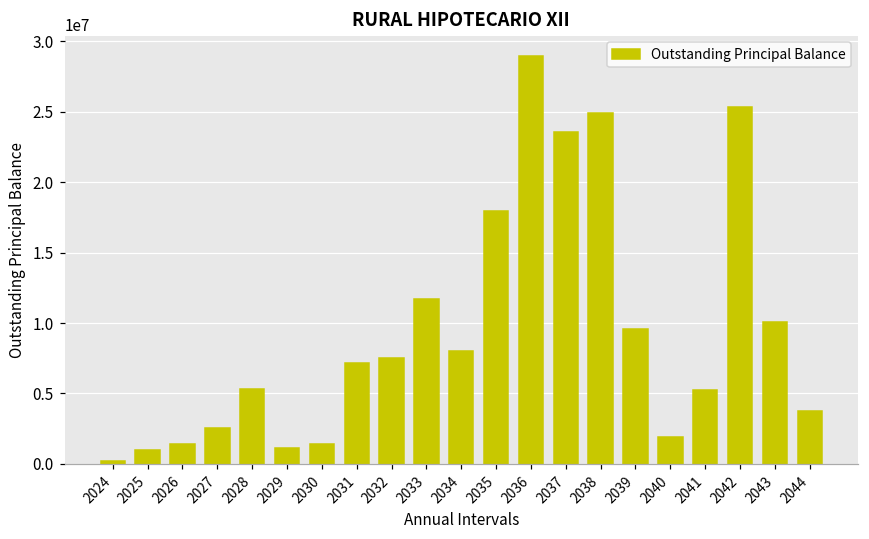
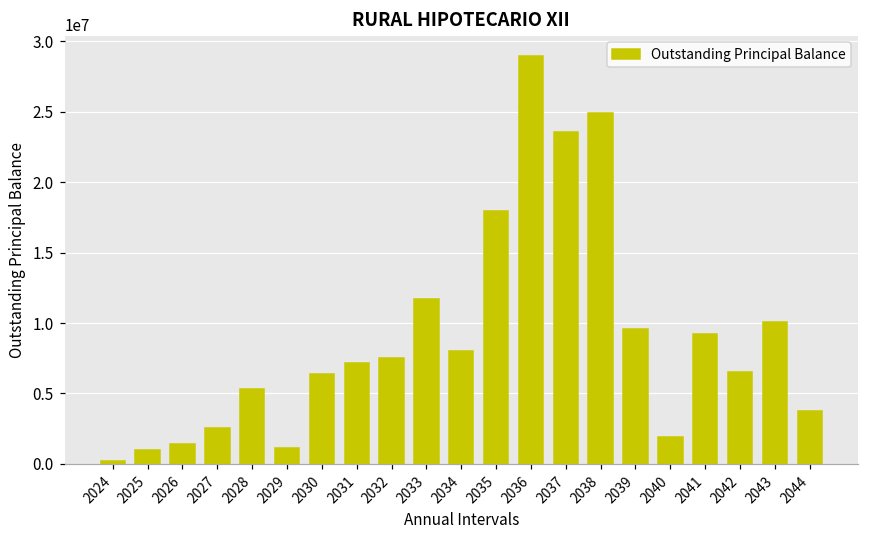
2030: 1400000 -> 6400000
2041: 5300000 -> 9200000
2042: 25400000 -> 6500000
